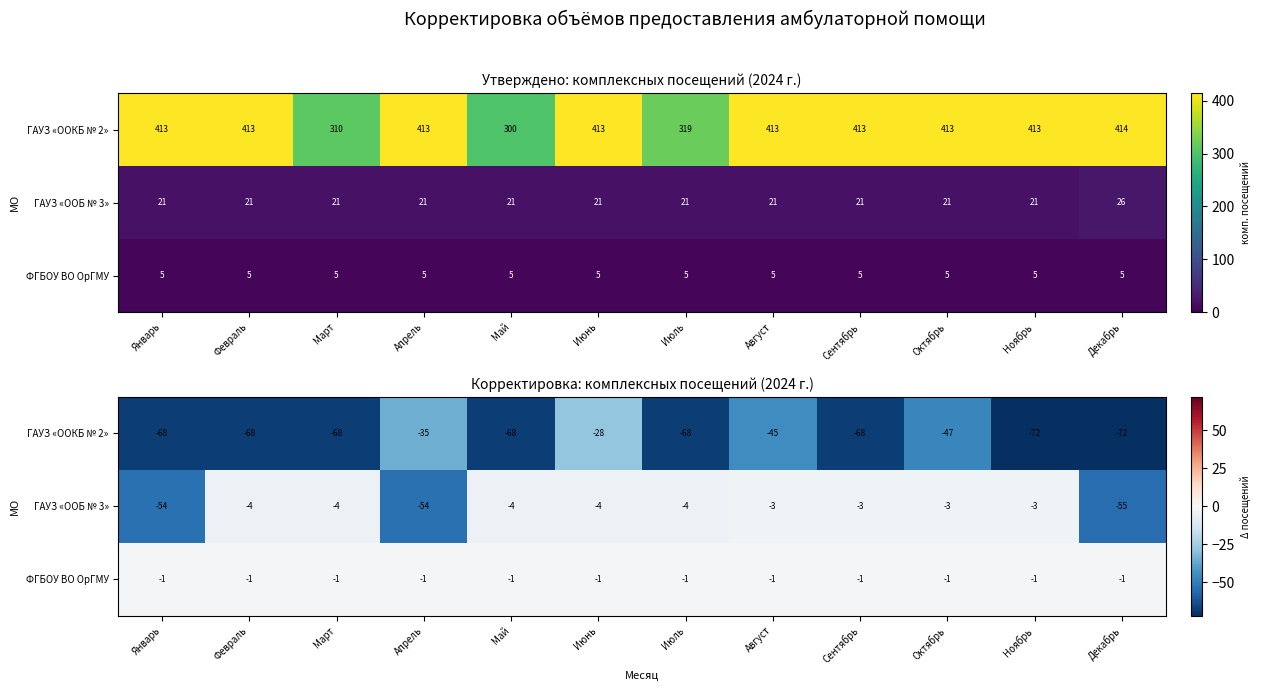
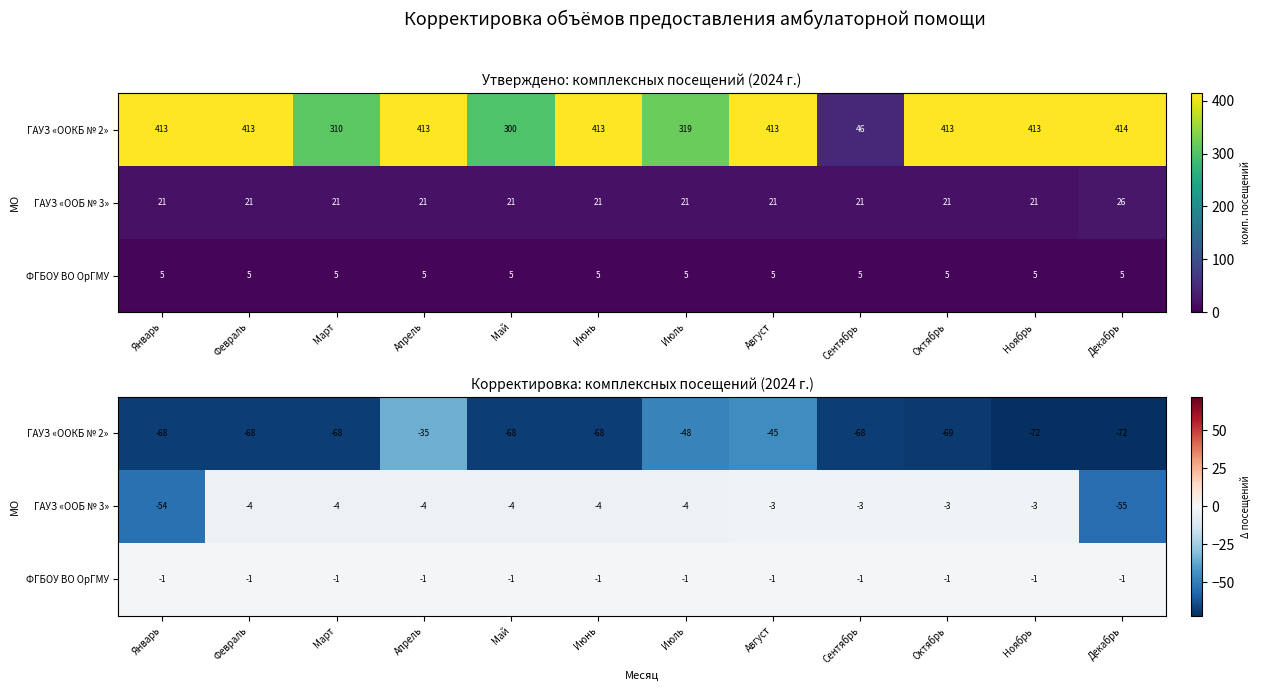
Утверждено: комплексных посещений (2024 г.), ГАУЗ «OOКБ № 2», Сентябрь: 413 -> 46
Корректировка: комплексных посещений (2024 г.), ГАУЗ «OOКБ № 2», Июнь: -28 -> -68
Корректировка: комплексных посещений (2024 г.), ГАУЗ «OOКБ № 2», Июль: -68 -> -48
Корректировка: комплексных посещений (2024 г.), ГАУЗ «OOКБ № 2», Октябрь: -47 -> -69
Корректировка: комплексных посещений (2024 г.), ГАУЗ «ООБ № 3», Апрель: -54 -> -4
